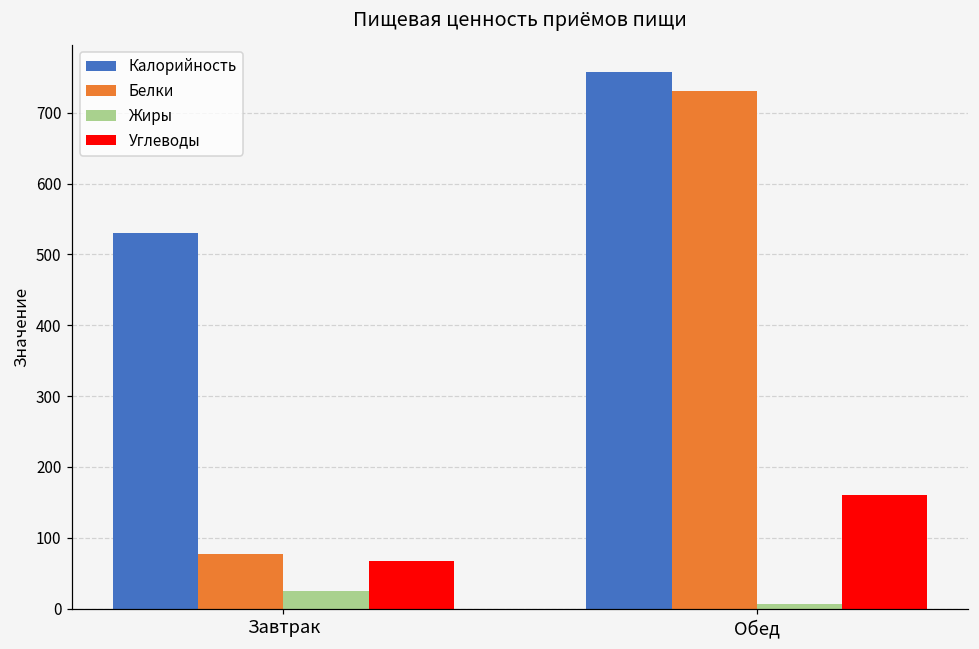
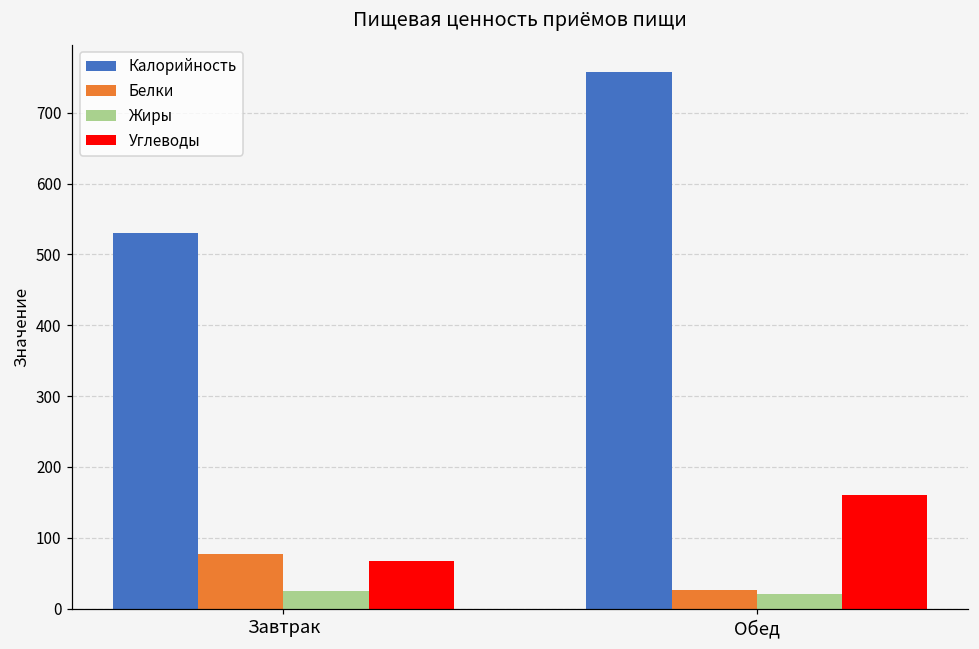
Белки, Обед: 730 -> 30
Жиры, Обед: 10 -> 20
